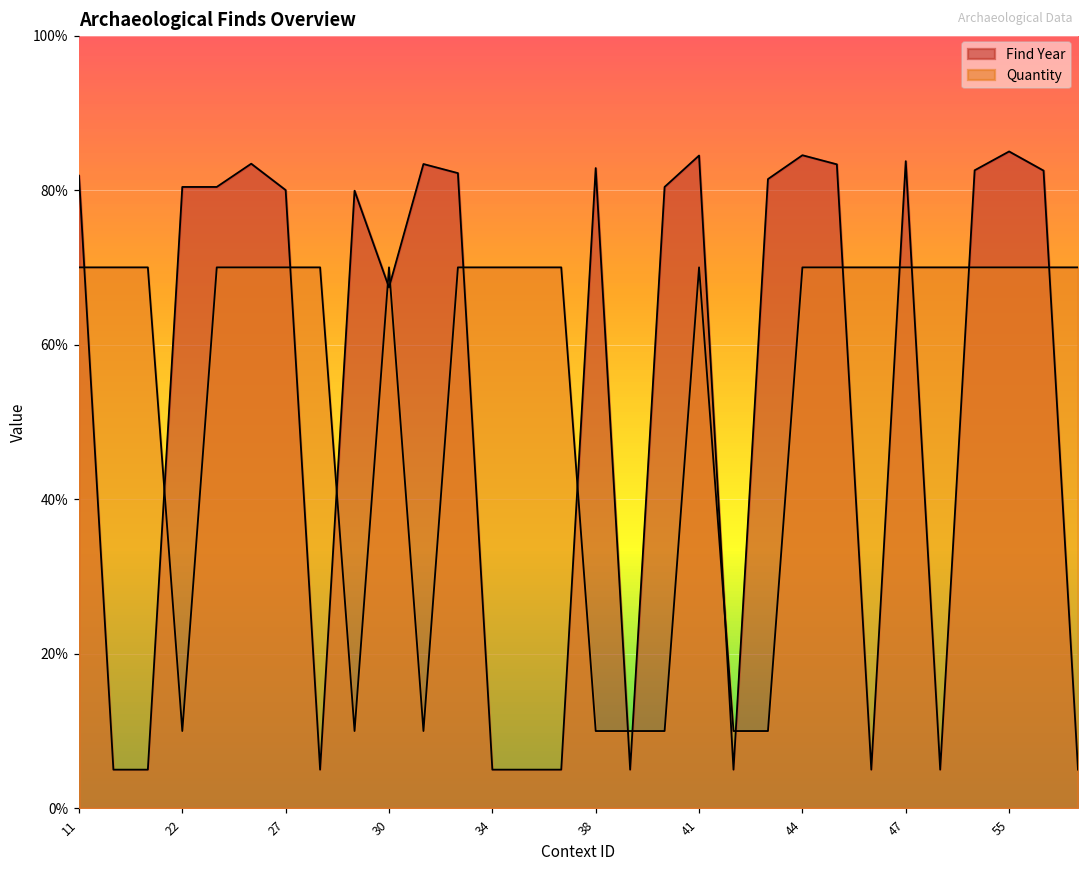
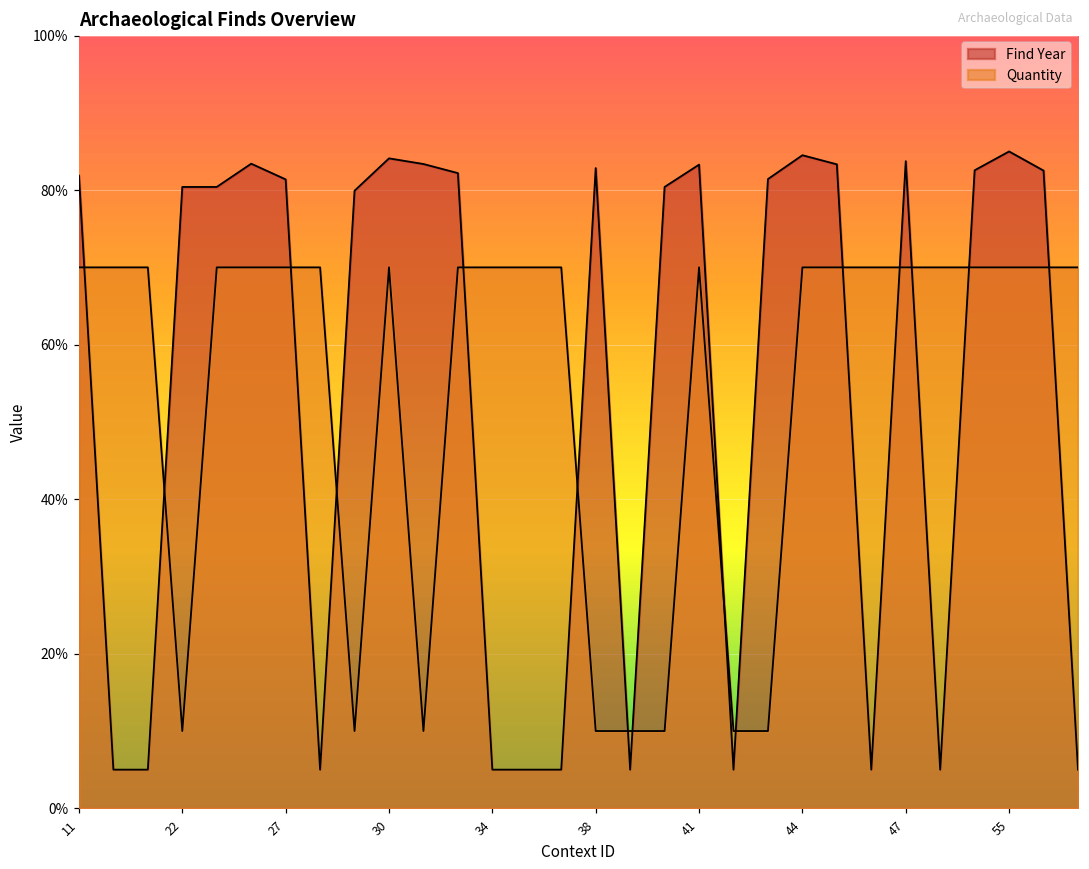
Find Year, 27: 80% -> 81%
Find Year, 30: 67% -> 84%
Find Year, 41: 84% -> 83%
